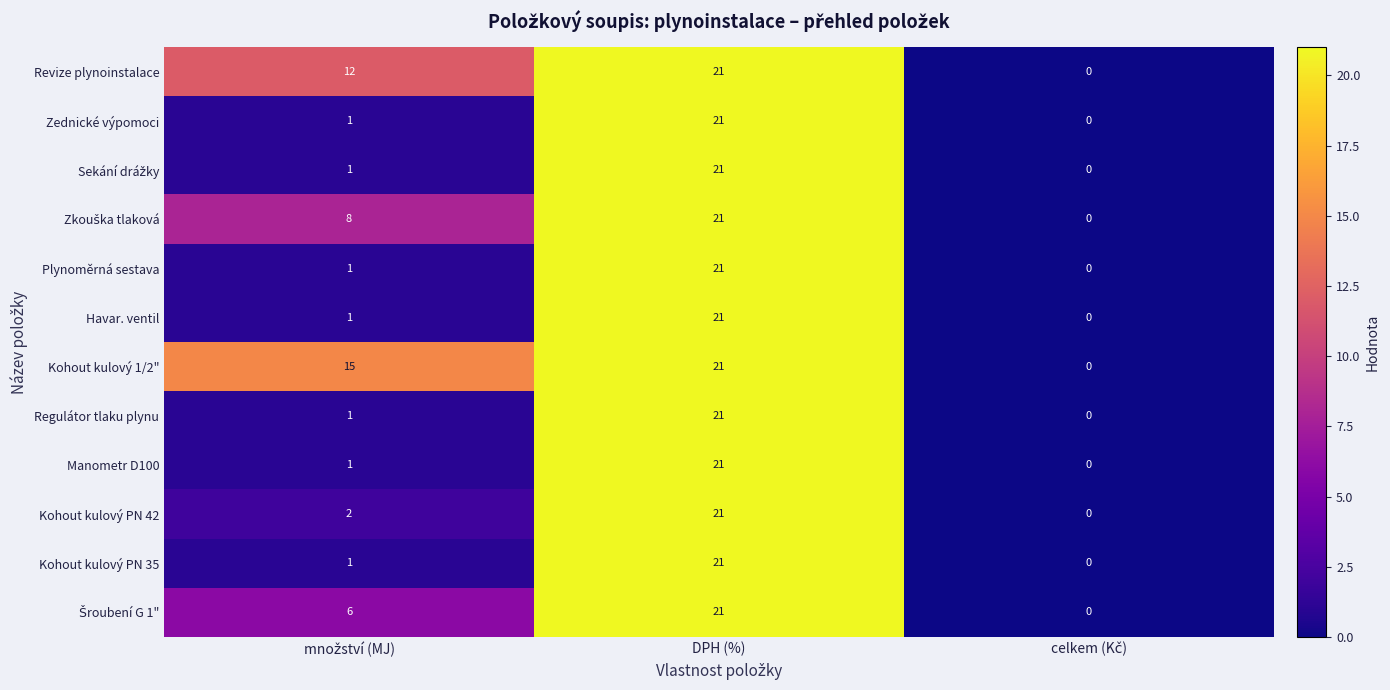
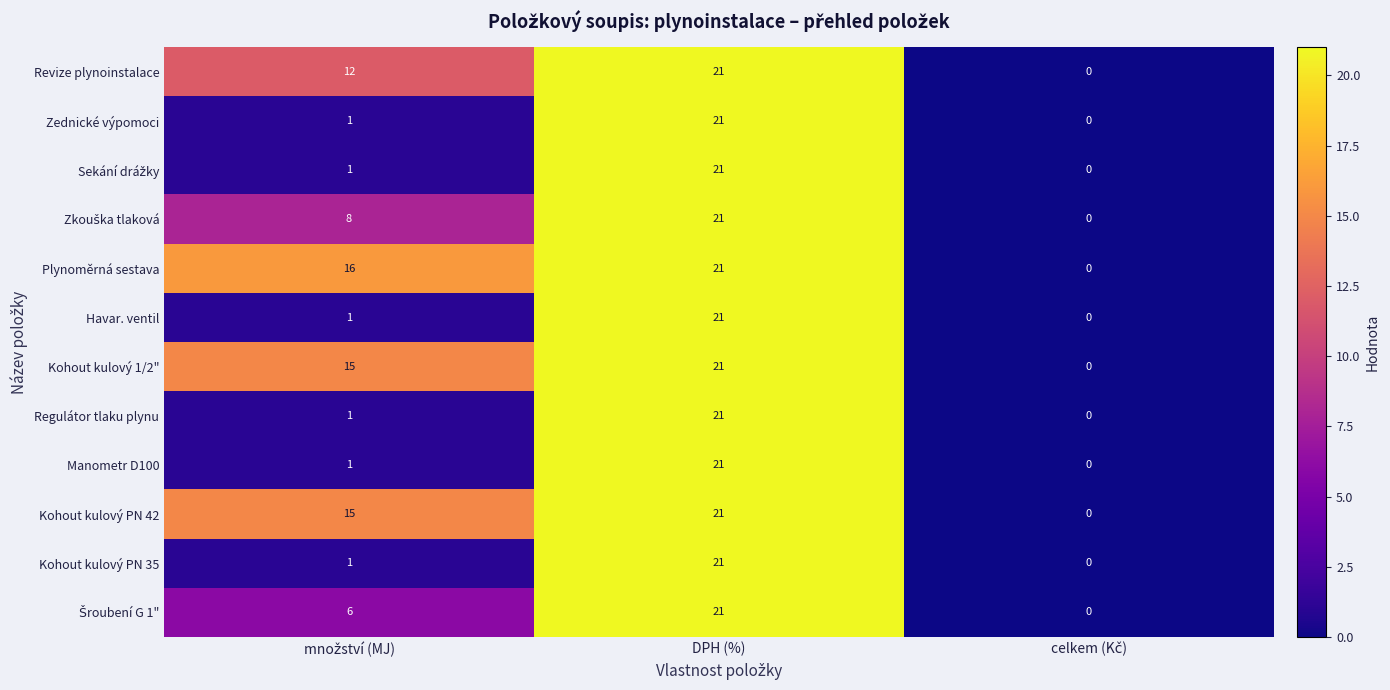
Plynoměrná sestava, množství (MJ): 1 -> 16
Kohout kulový PN 42, množství (MJ): 2 -> 15
